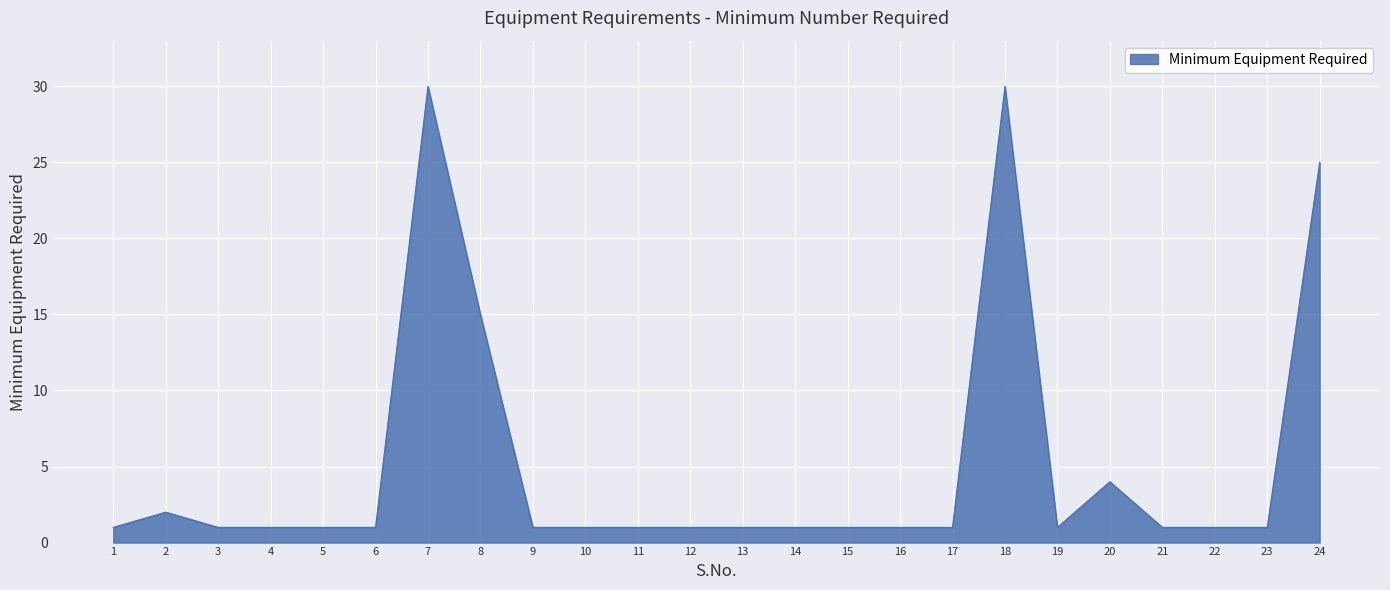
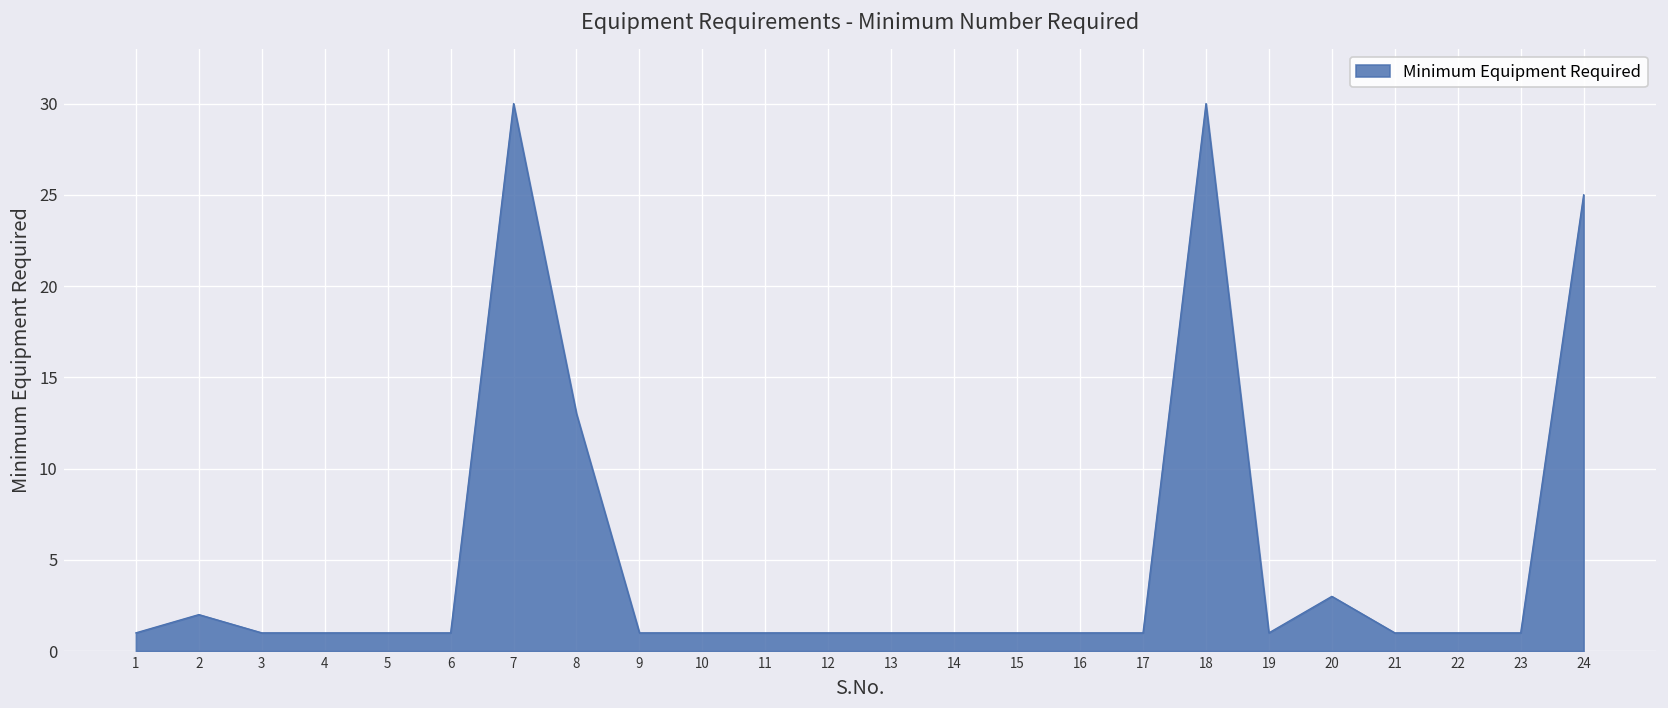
8: 15 -> 13
20: 4 -> 3
